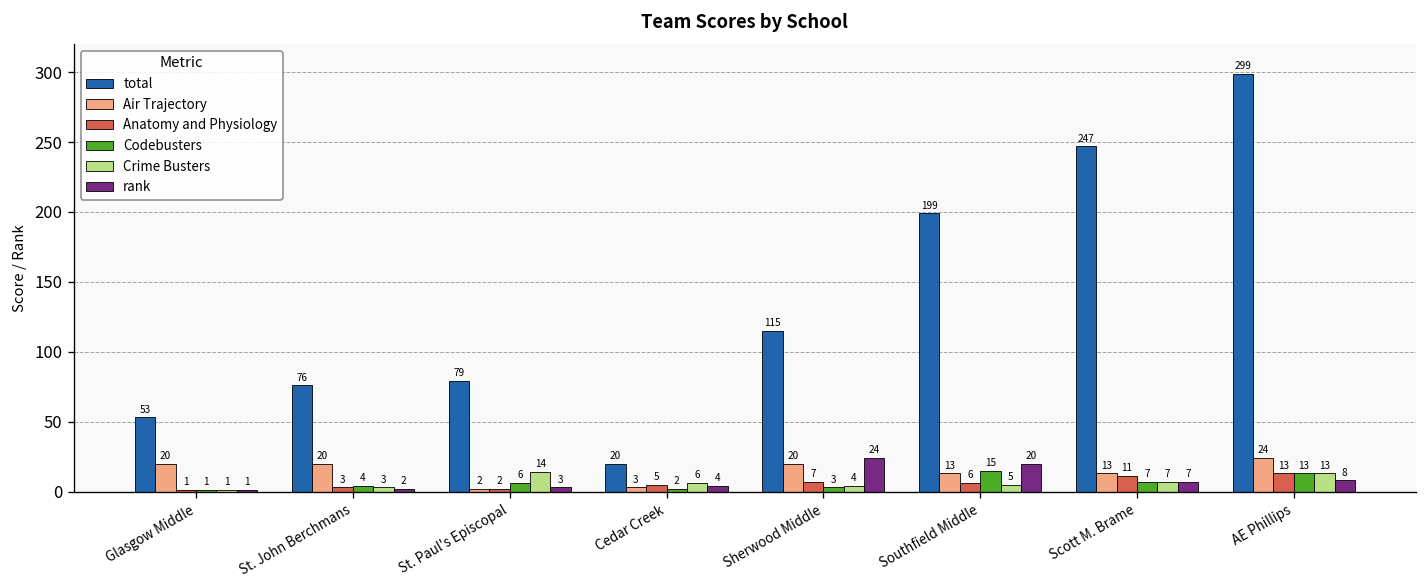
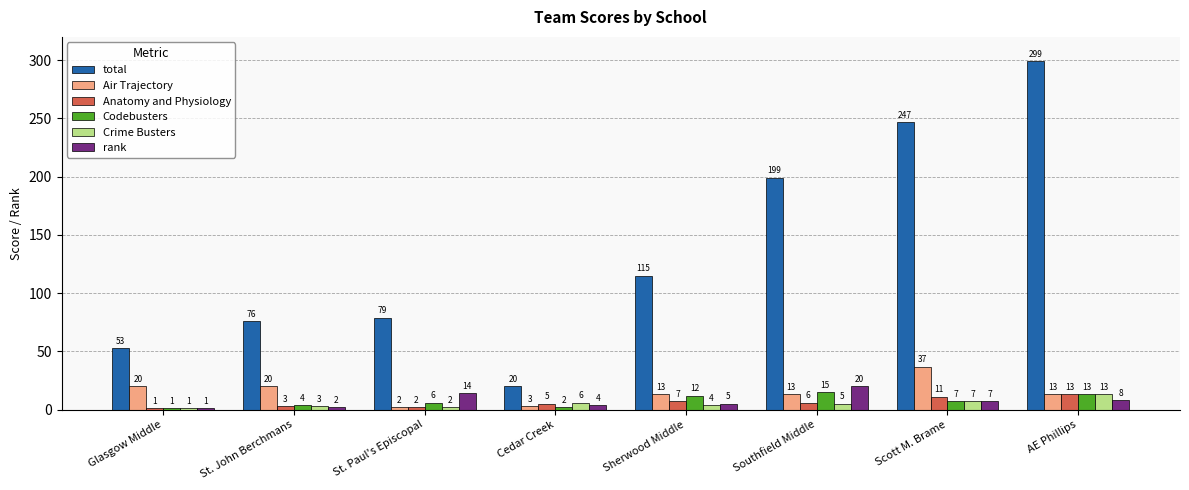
Crime Busters, St. Paul's Episcopal: 14 -> 2
rank, St. Paul's Episcopal: 3 -> 14
Air Trajectory, Sherwood Middle: 20 -> 13
Codebusters, Sherwood Middle: 3 -> 12
rank, Sherwood Middle: 24 -> 5
Air Trajectory, Scott M. Brame: 13 -> 37
Air Trajectory, AE Phillips: 24 -> 13
